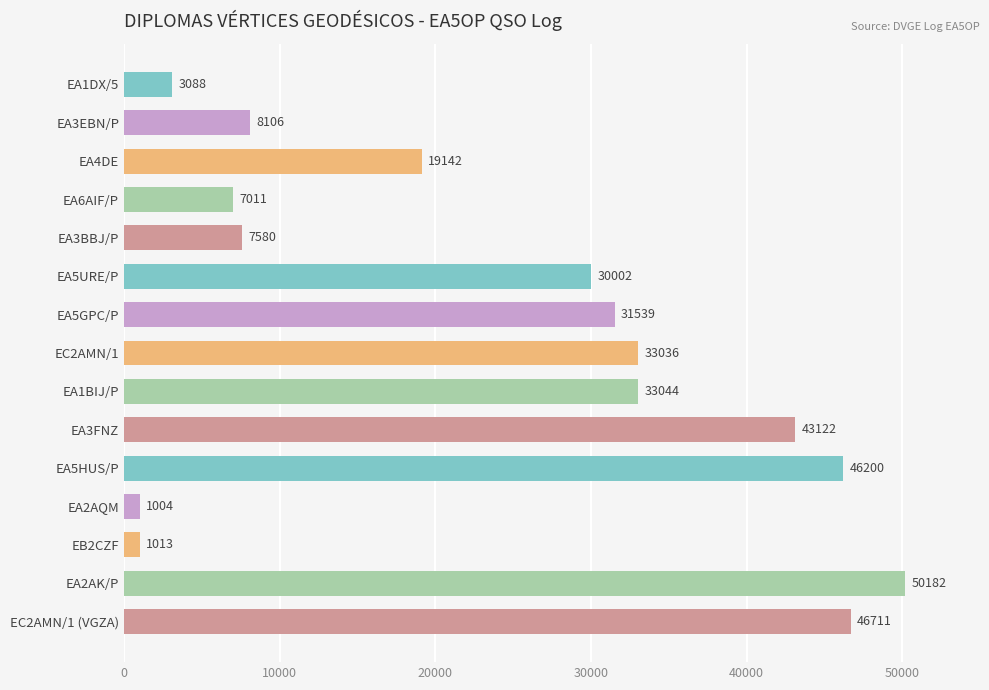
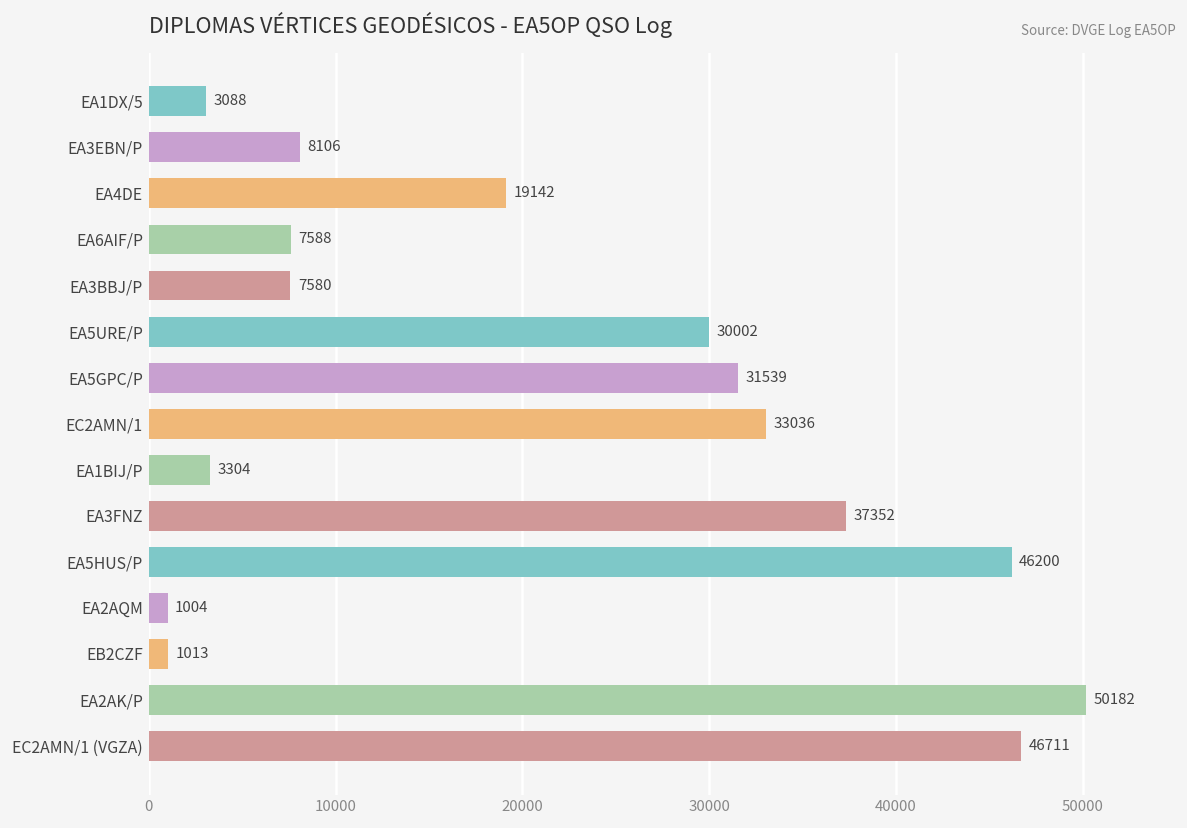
EA6AIF/P: 7011 -> 7588
EA1BIJ/P: 33044 -> 3304
EA3FNZ: 43122 -> 37352
